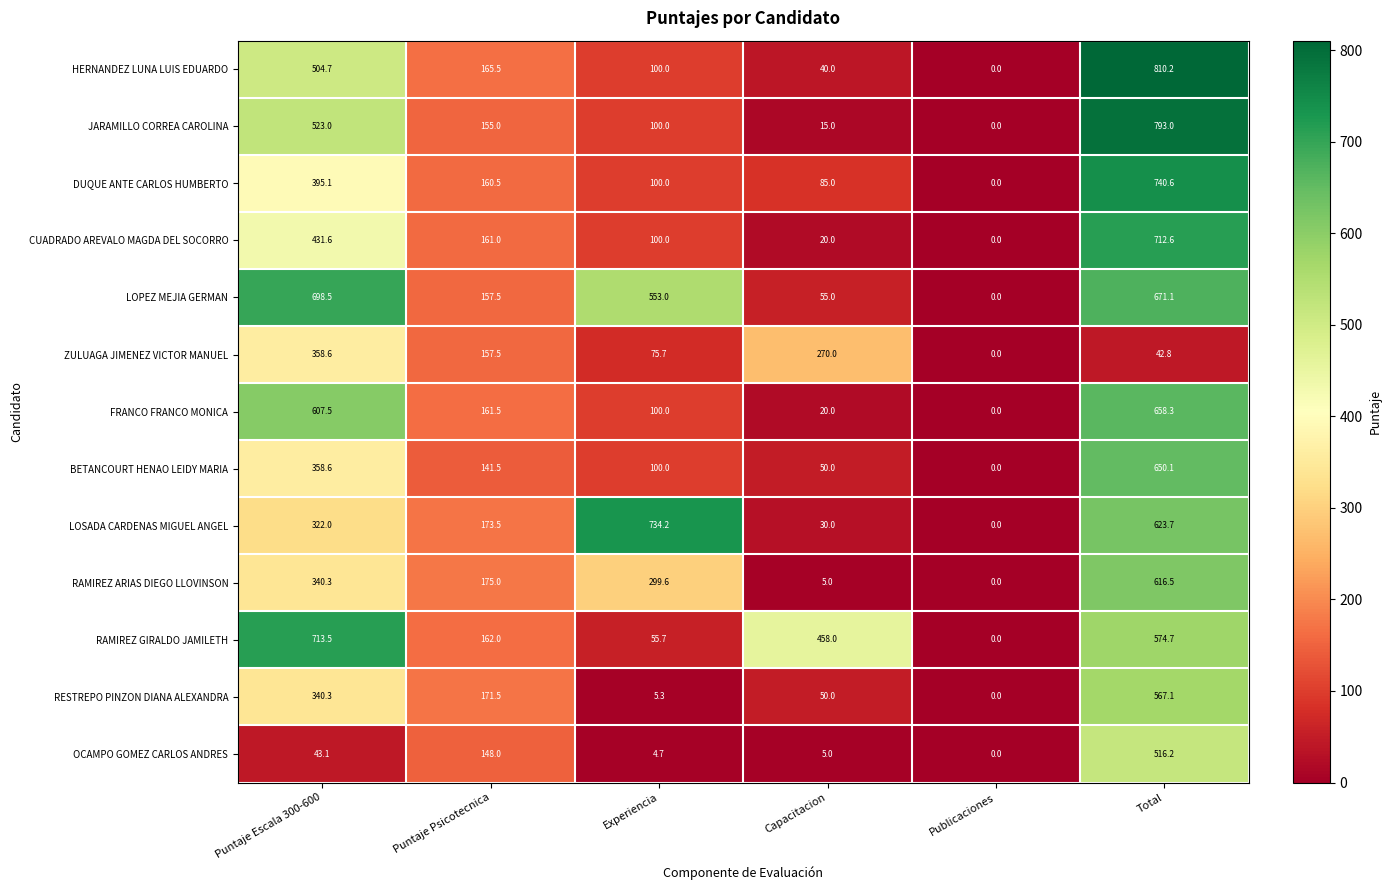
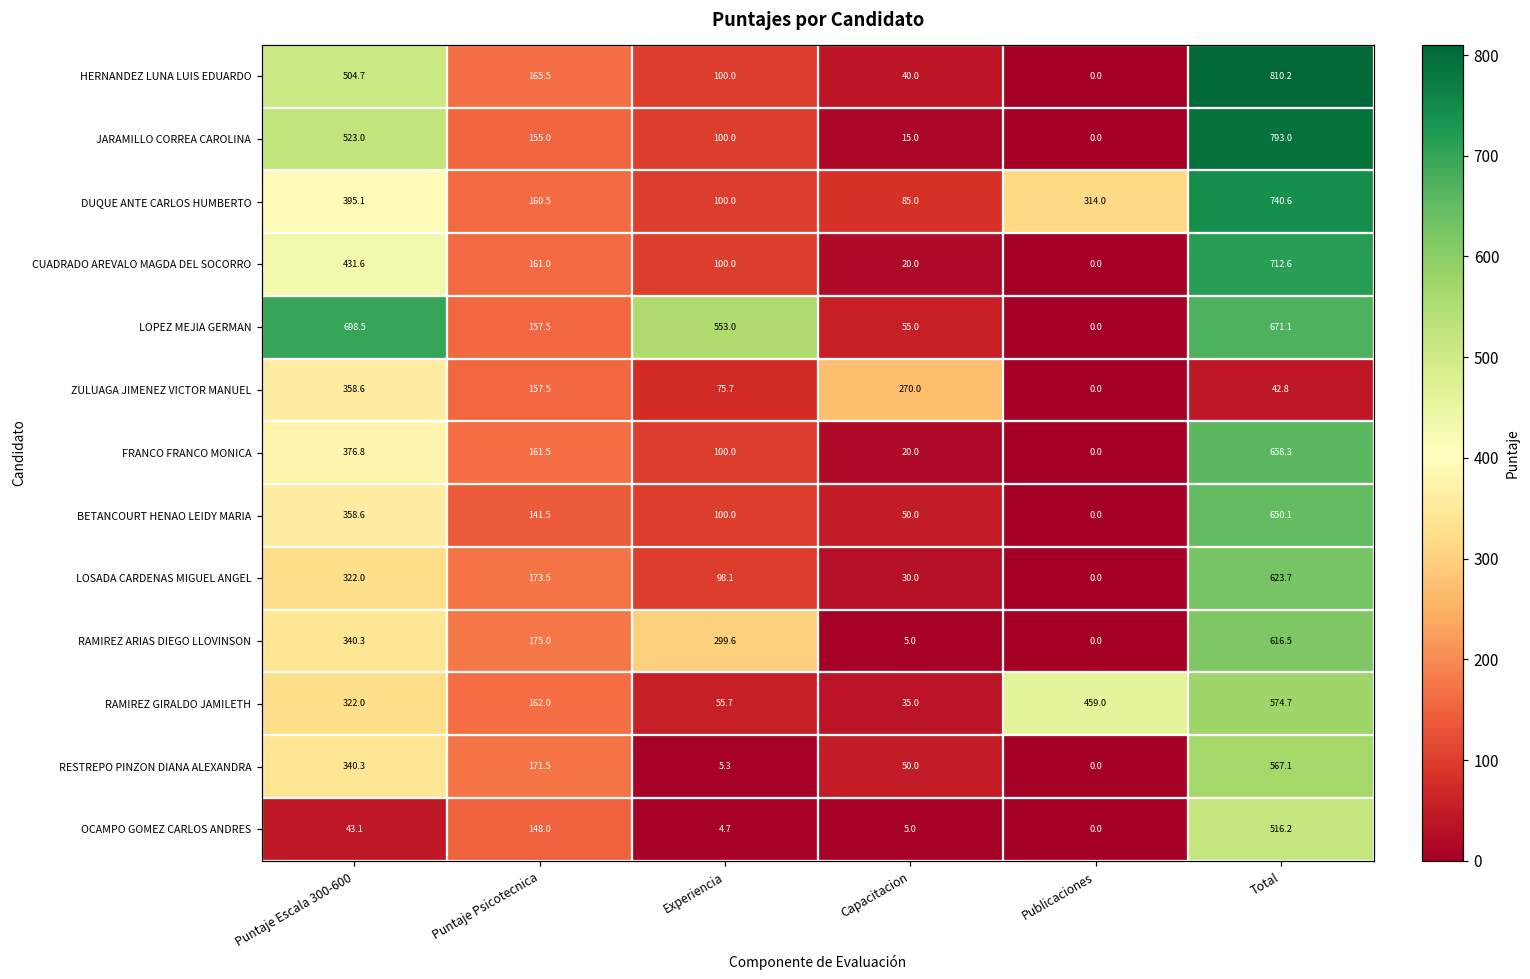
DUQUE ANTE CARLOS HUMBERTO, Publicaciones: 0.0 -> 314.0
FRANCO FRANCO MONICA, Puntaje Escala 300-600: 607.5 -> 376.8
LOSADA CARDENAS MIGUEL ANGEL, Experiencia: 734.2 -> 98.1
RAMIREZ GIRALDO JAMILETH, Puntaje Escala 300-600: 713.5 -> 322.0
RAMIREZ GIRALDO JAMILETH, Capacitacion: 458.0 -> 35.0
RAMIREZ GIRALDO JAMILETH, Publicaciones: 0.0 -> 459.0
